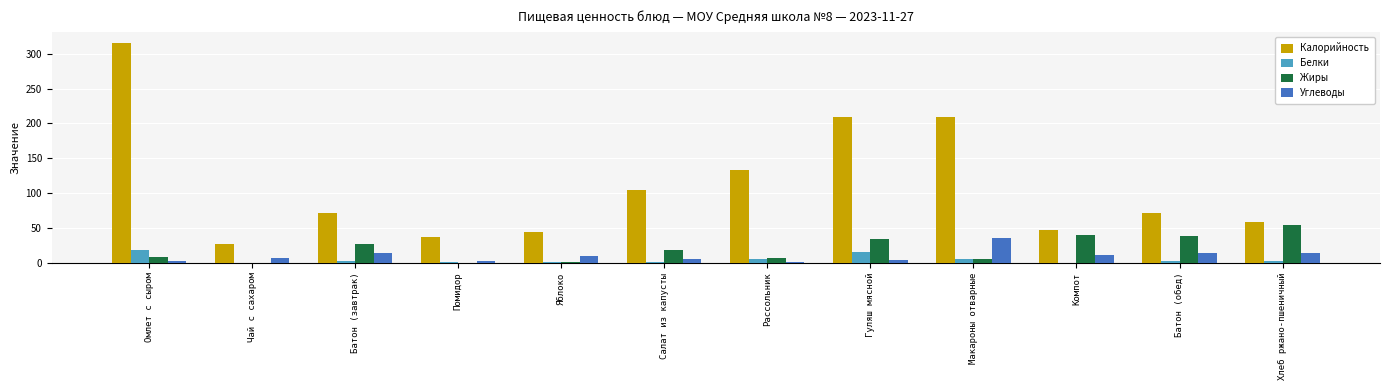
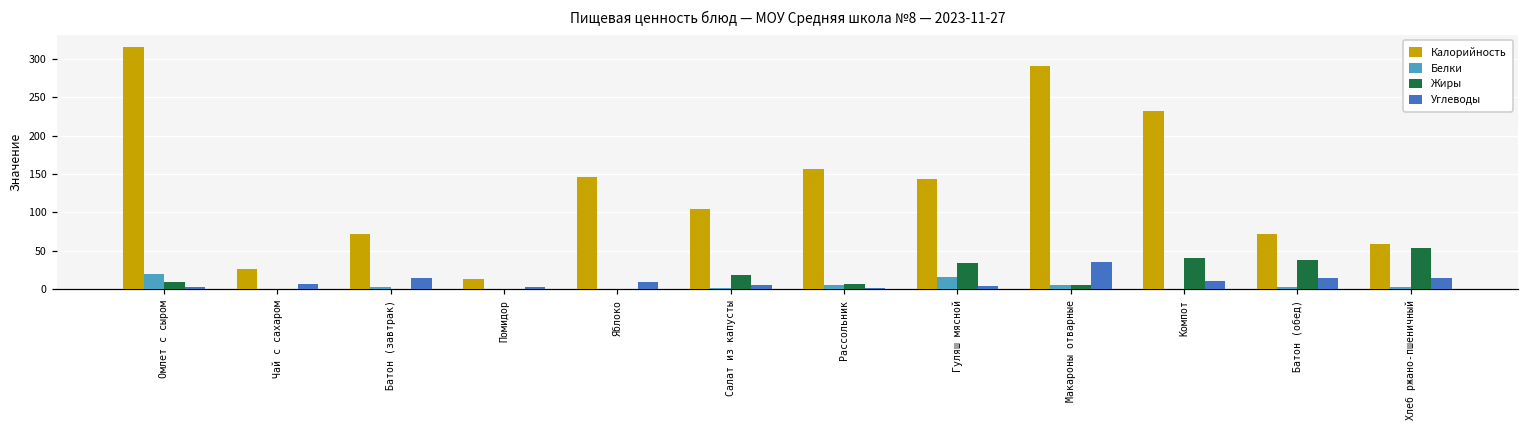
Жиры, Батон (завтрак): 30 -> 0
Калорийность, Помидор: 40 -> 10
Калорийность, Яблоко: 40 -> 150
Калорийность, Рассольник: 130 -> 160
Калорийность, Гуляш мясной: 210 -> 140
Калорийность, Макароны отварные: 210 -> 290
Калорийность, Компот: 50 -> 230
